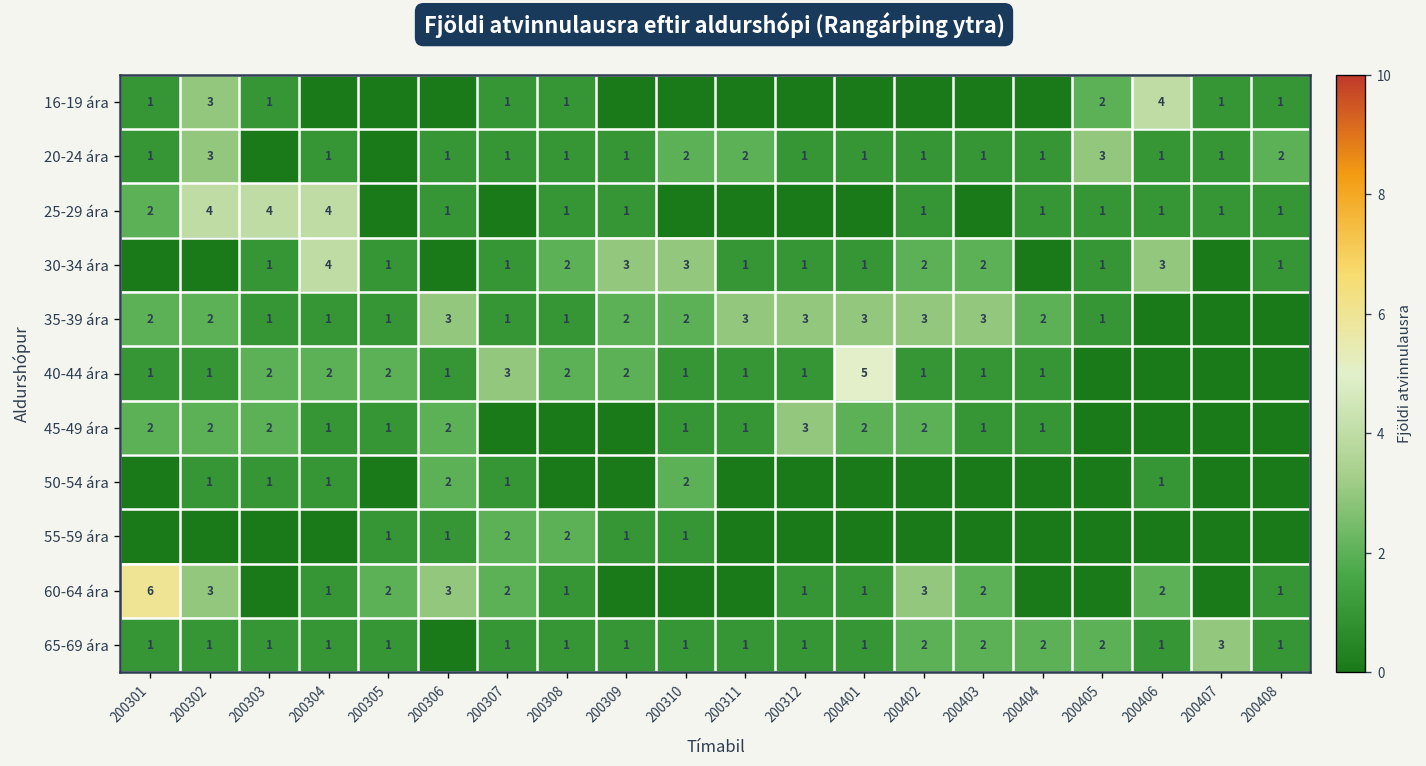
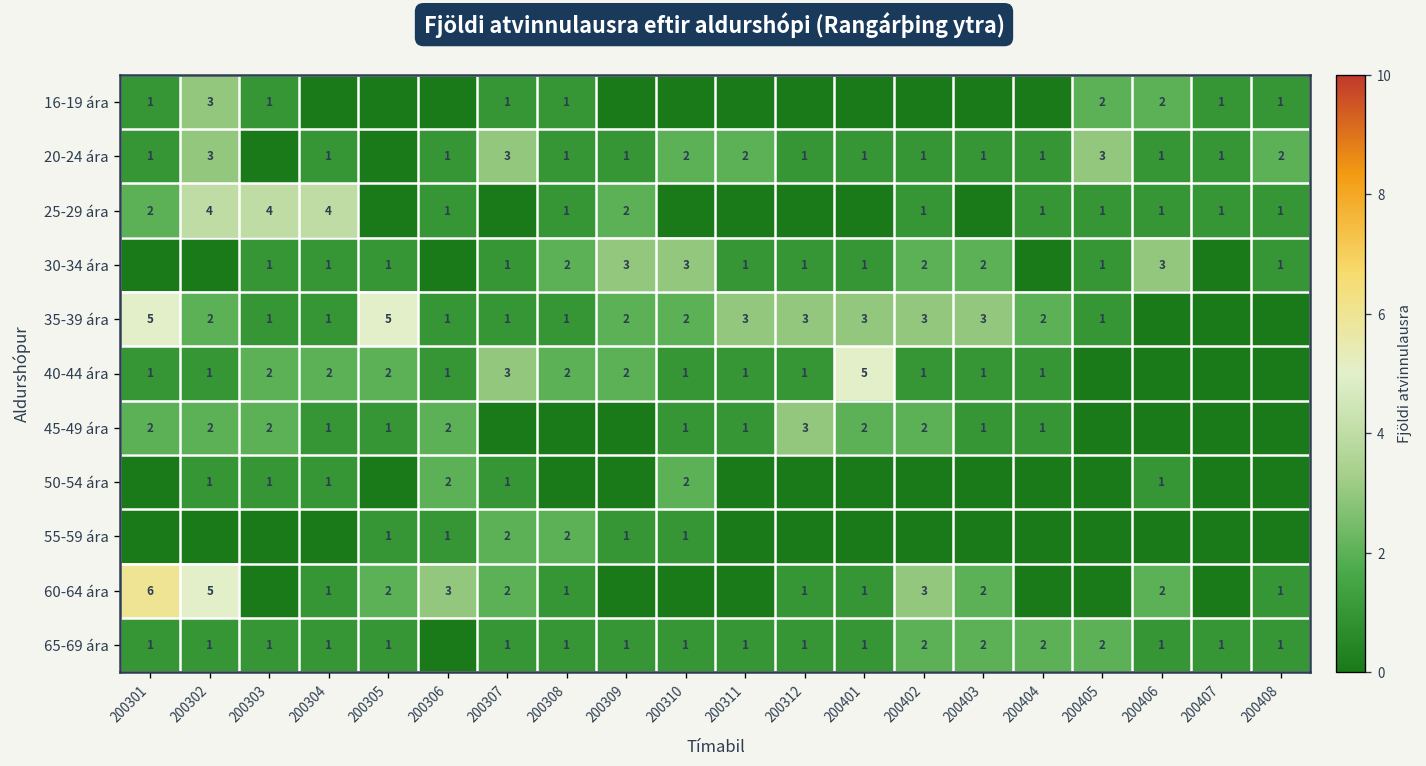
16-19 ára, 200406: 4 -> 2
20-24 ára, 200307: 1 -> 3
25-29 ára, 200309: 1 -> 2
30-34 ára, 200304: 4 -> 1
35-39 ára, 200301: 2 -> 5
35-39 ára, 200305: 1 -> 5
35-39 ára, 200306: 3 -> 1
60-64 ára, 200302: 3 -> 5
65-69 ára, 200407: 3 -> 1
